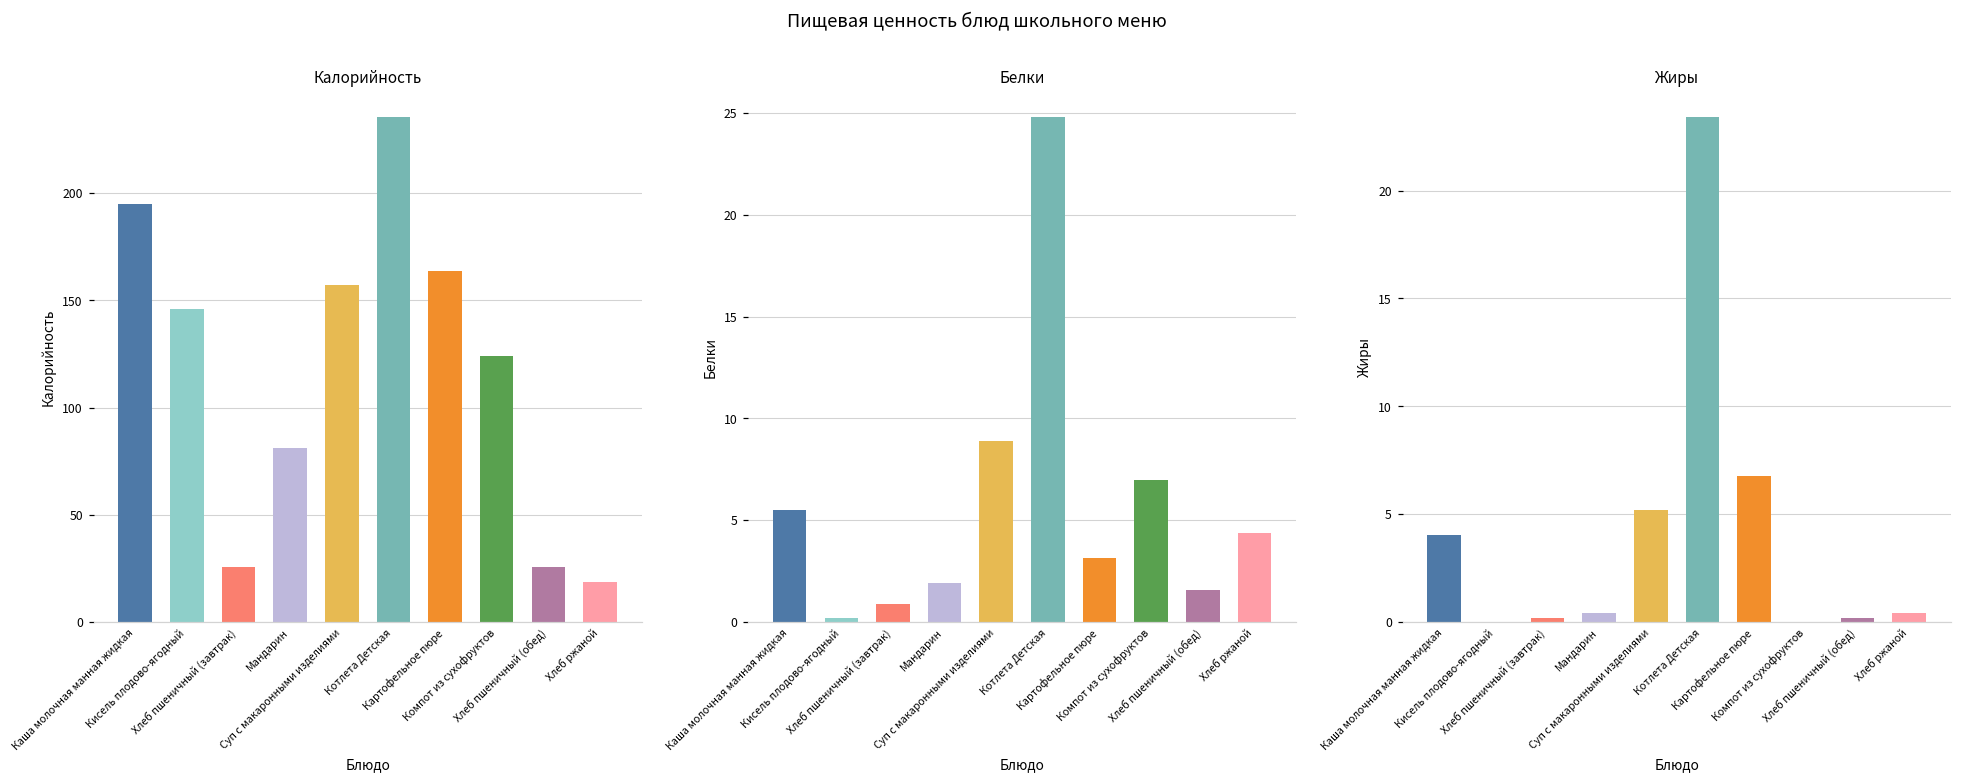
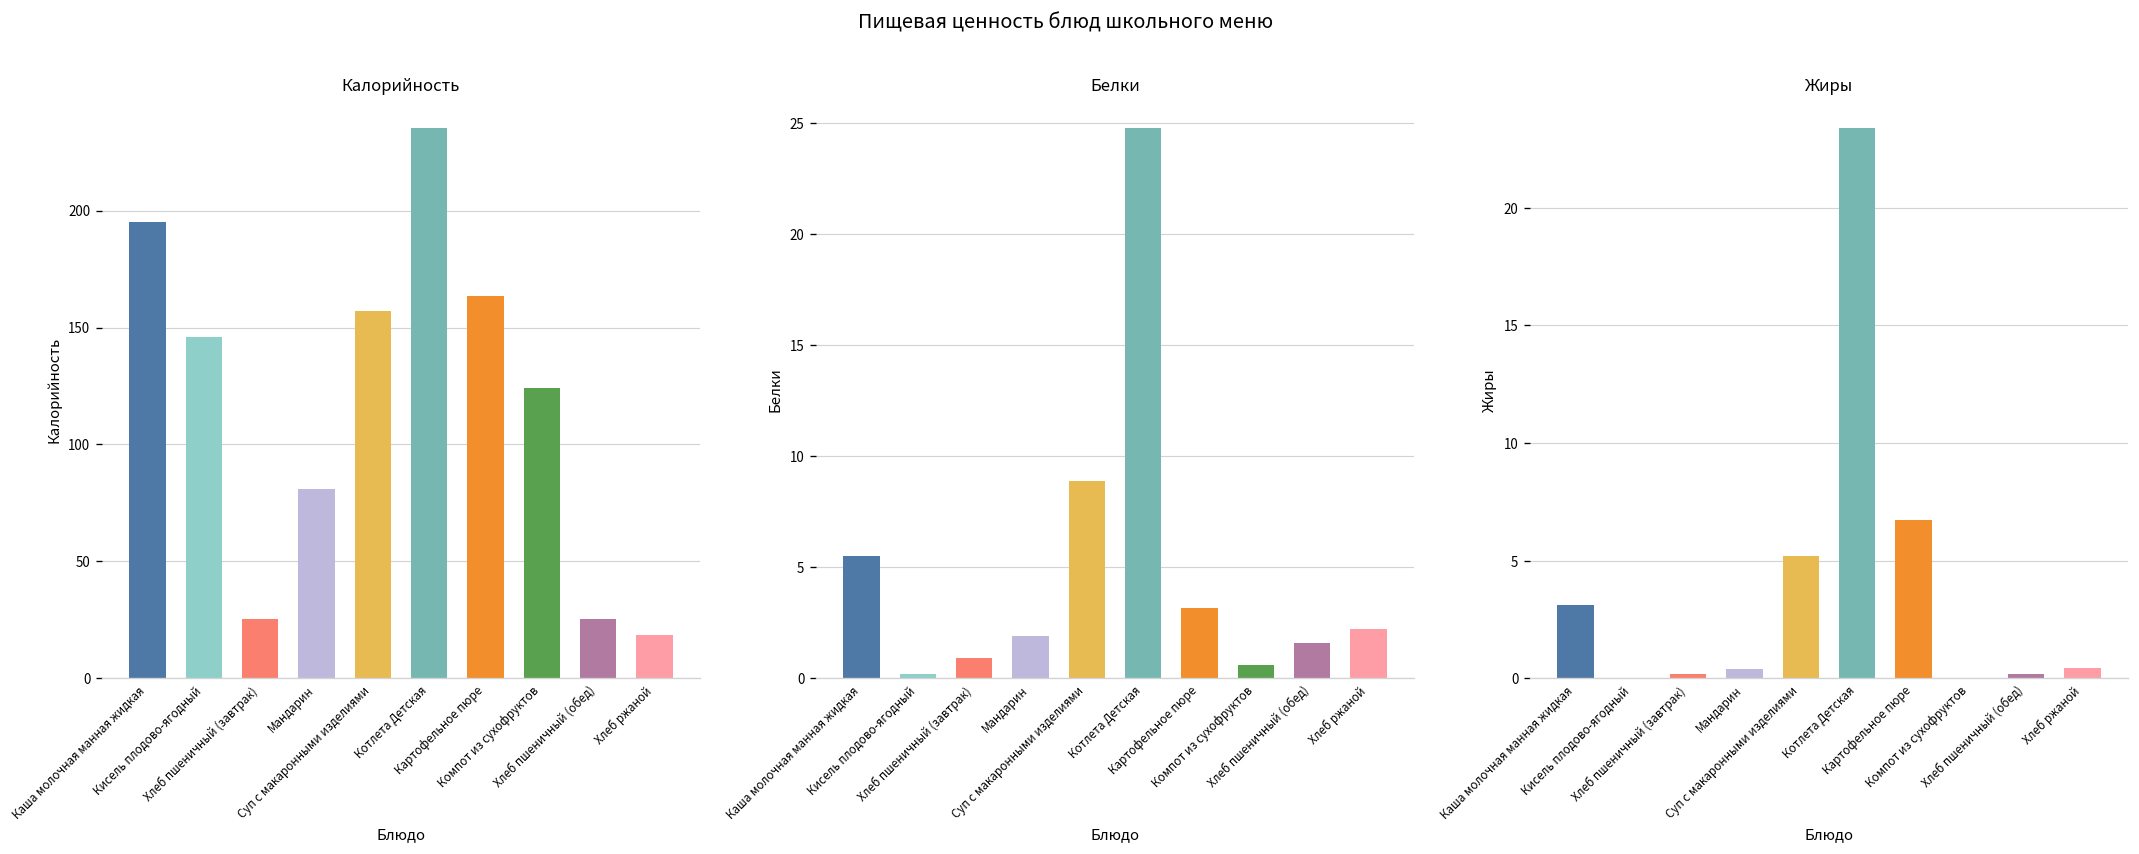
Белки, Компот из сухофруктов: 7.0 -> 0.6
Белки, Хлеб ржаной: 4.4 -> 2.2
Жиры, Каша молочная манная жидкая: 4.1 -> 3.1
